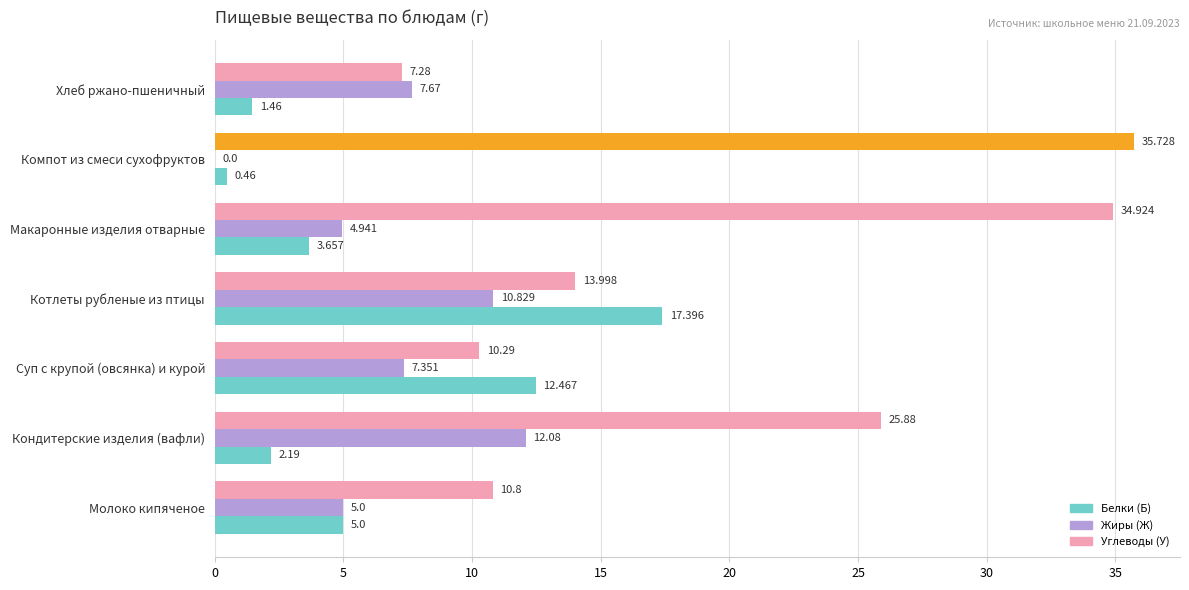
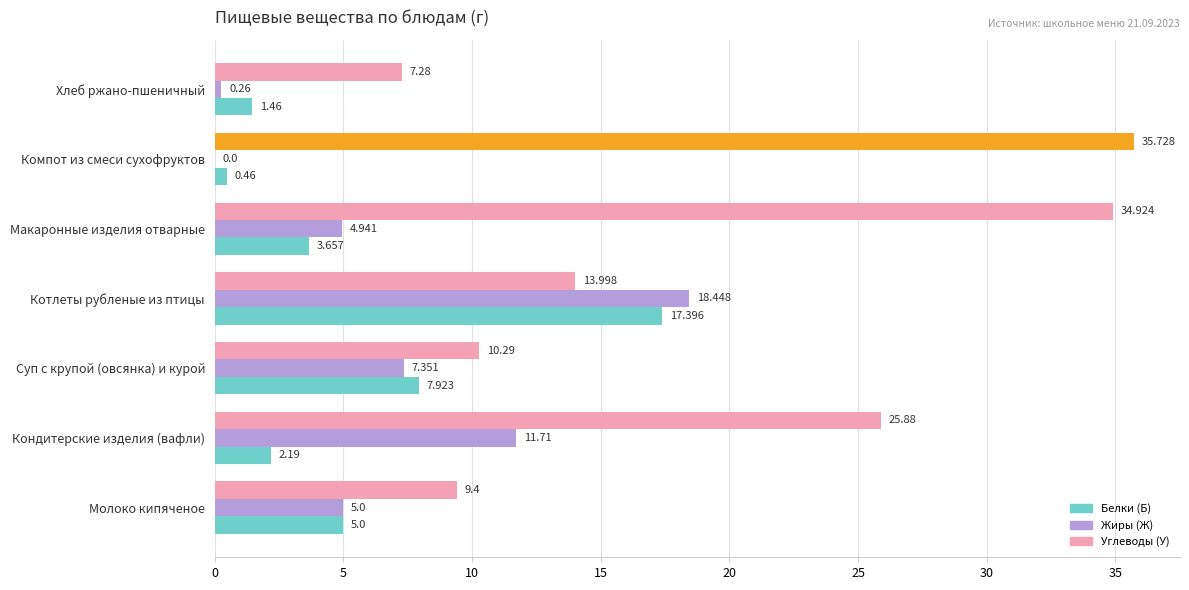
Жиры (Ж), Хлеб ржано-пшеничный: 7.67 -> 0.26
Жиры (Ж), Котлеты рубленые из птицы: 10.829 -> 18.448
Белки (Б), Суп с крупой (овсянка) и курой: 12.467 -> 7.923
Жиры (Ж), Кондитерские изделия (вафли): 12.08 -> 11.71
Углеводы (У), Молоко кипяченое: 10.8 -> 9.4
